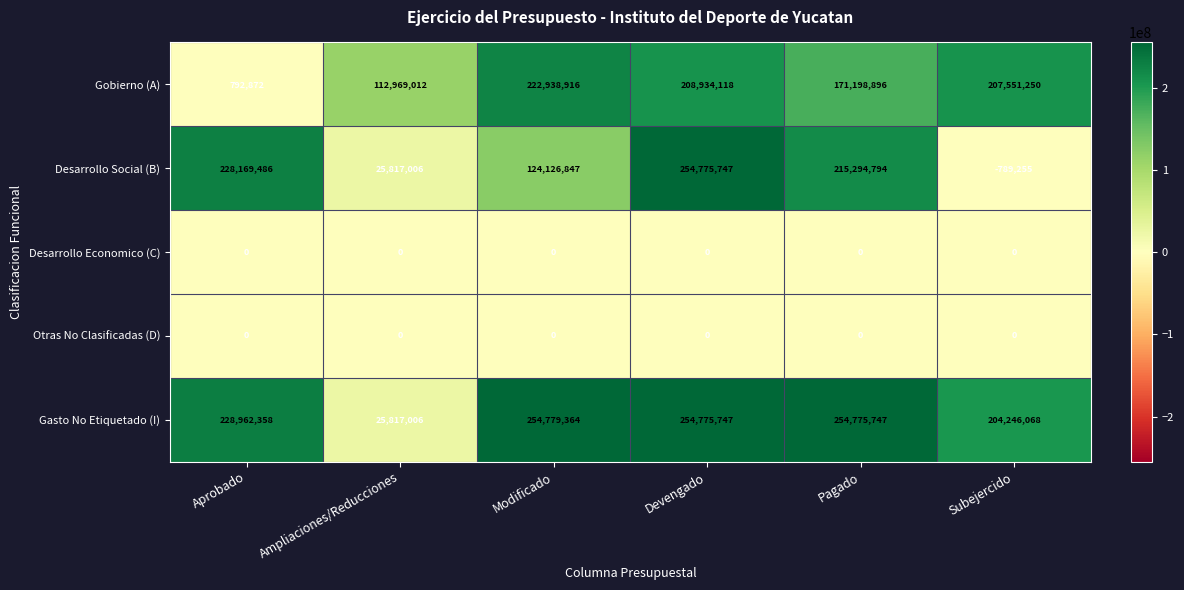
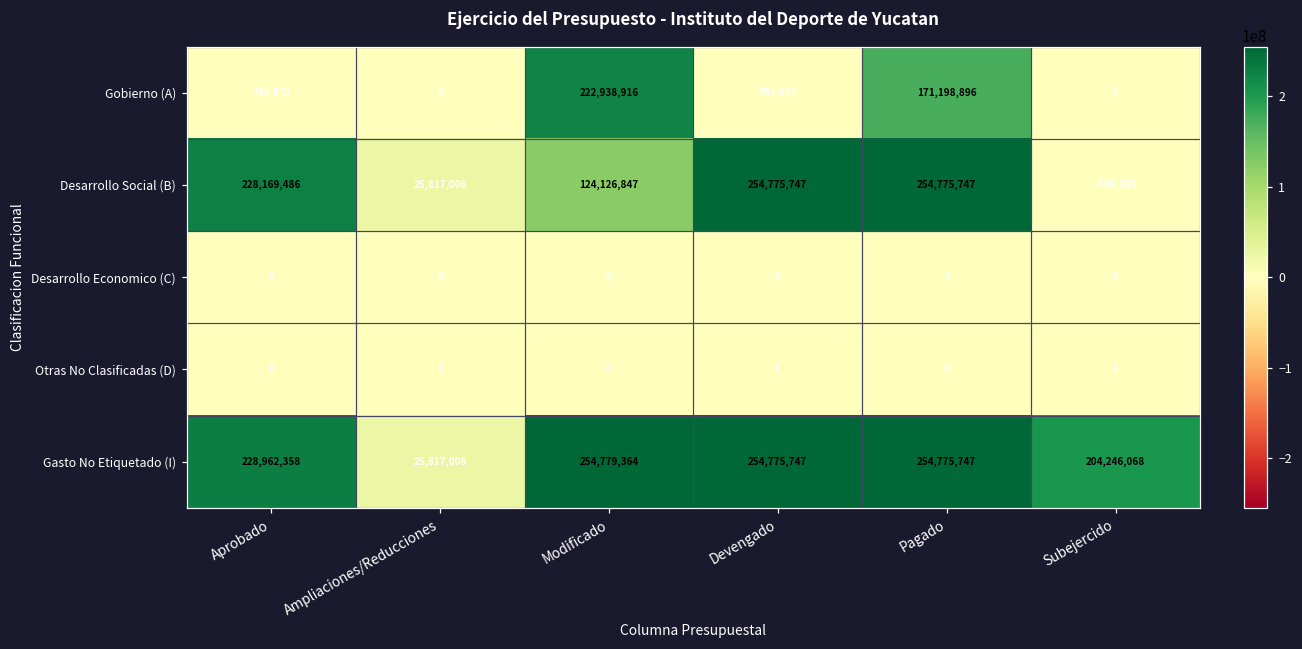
Gobierno (A), Ampliaciones/Reducciones: 112,969,012 -> 0
Gobierno (A), Devengado: 208,934,118 -> 792,872
Gobierno (A), Subejercido: 207,551,250 -> 0
Desarrollo Social (B), Pagado: 215,294,794 -> 254,775,747
